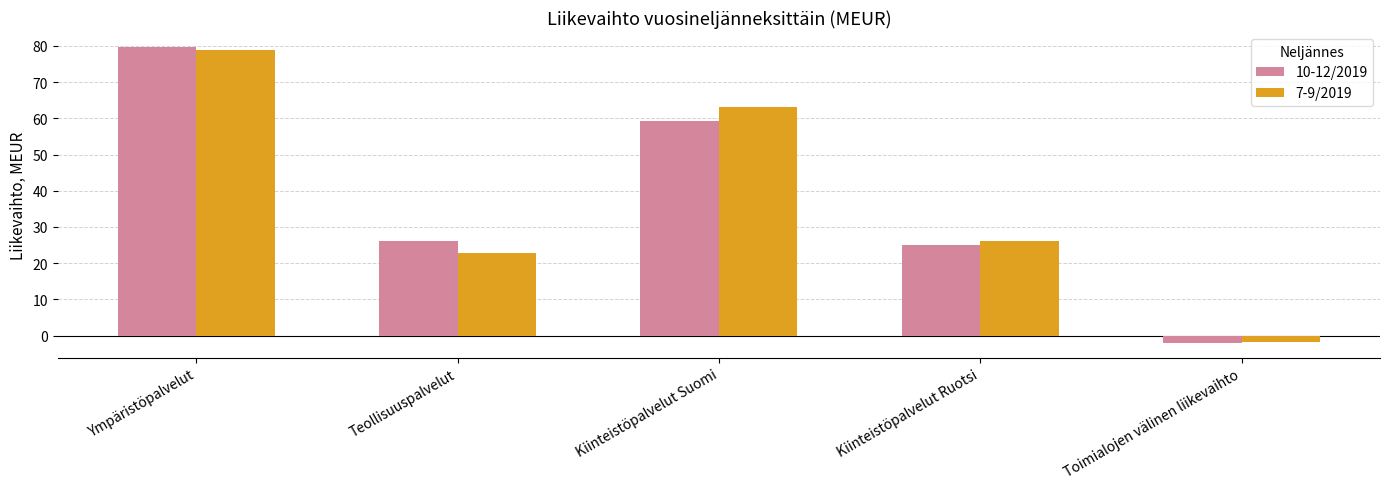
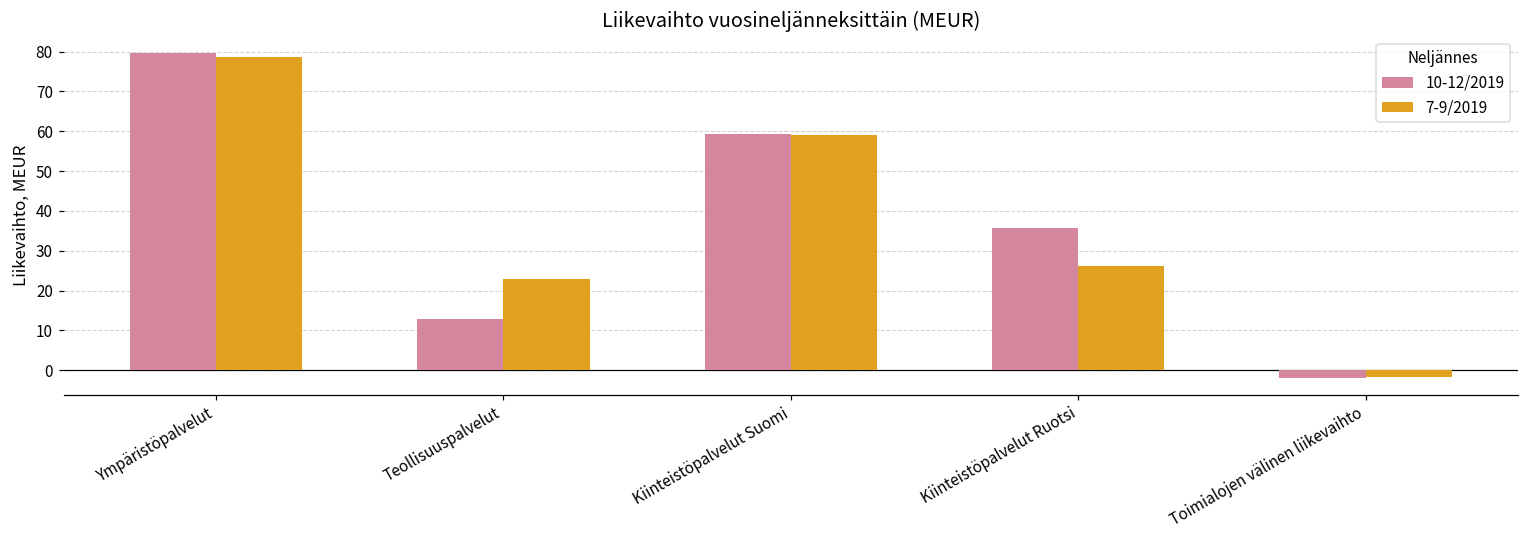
10-12/2019, Teollisuuspalvelut: 26 -> 13
7-9/2019, Kiinteistöpalvelut Suomi: 63 -> 59
10-12/2019, Kiinteistöpalvelut Ruotsi: 25 -> 36
